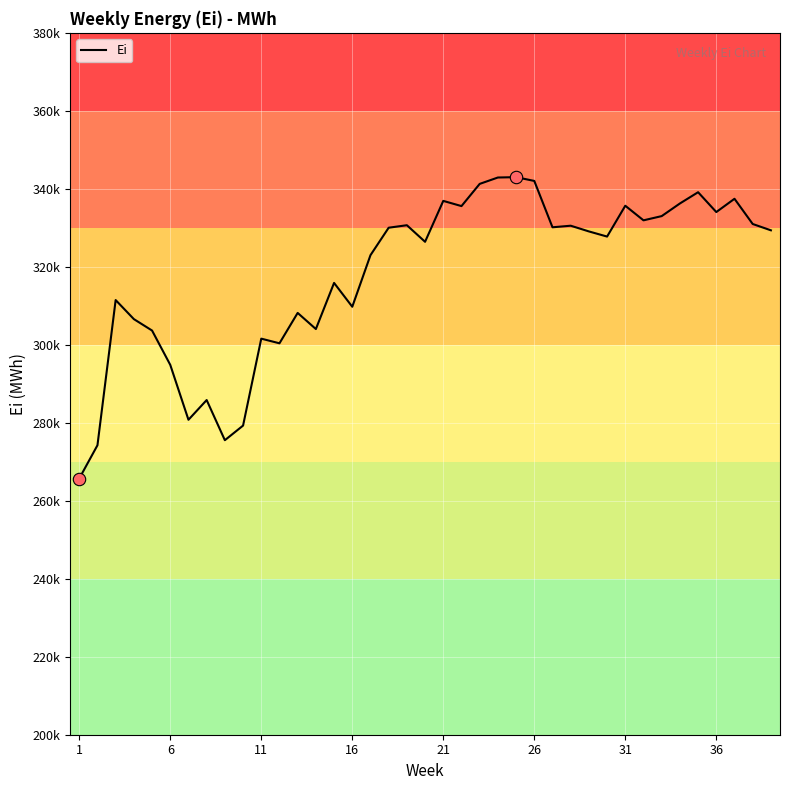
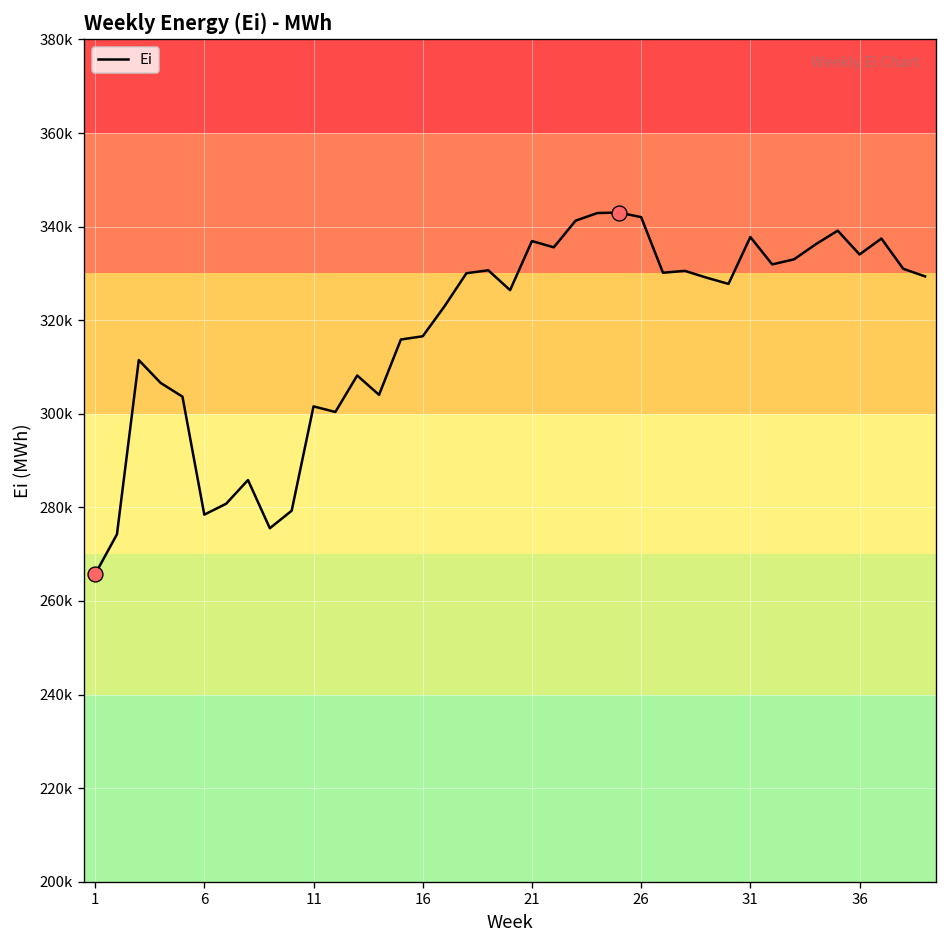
Ei, 6: 295000 -> 278000
Ei, 16: 310000 -> 317000
Ei, 31: 336000 -> 338000
